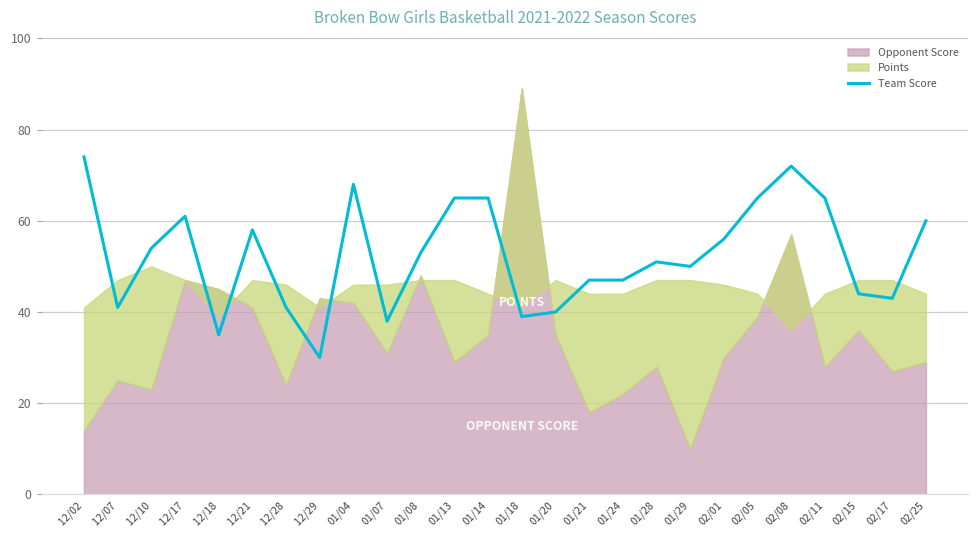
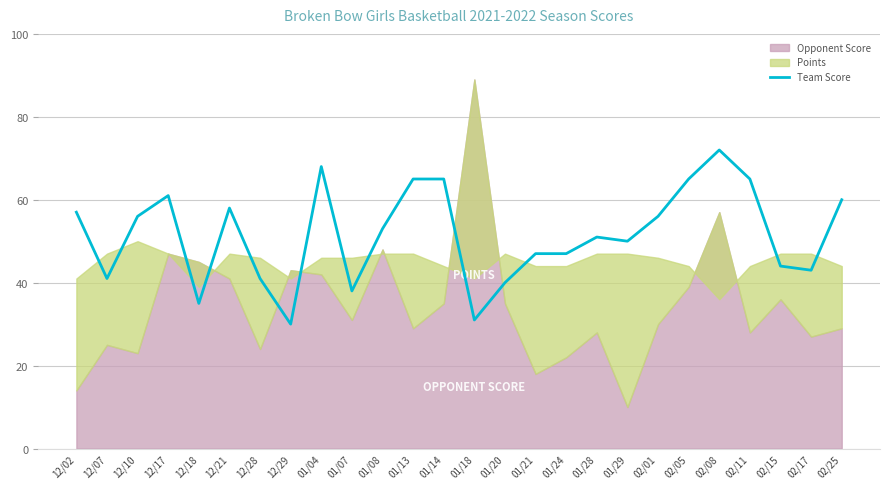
Team Score, 12/02: 74 -> 57
Team Score, 12/10: 54 -> 56
Team Score, 01/18: 39 -> 31
